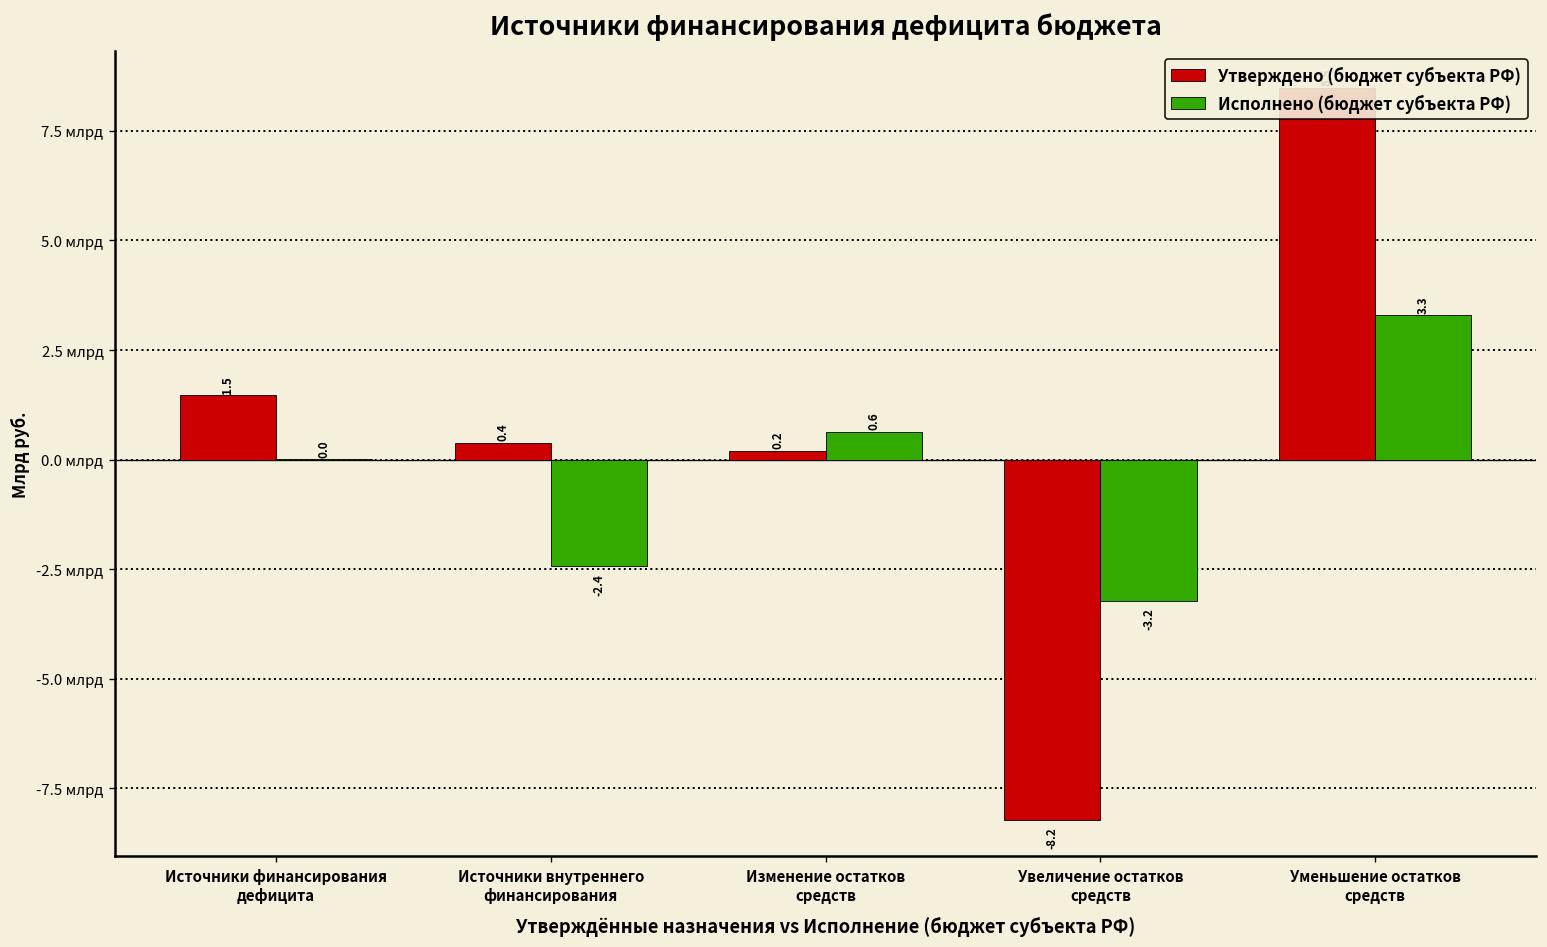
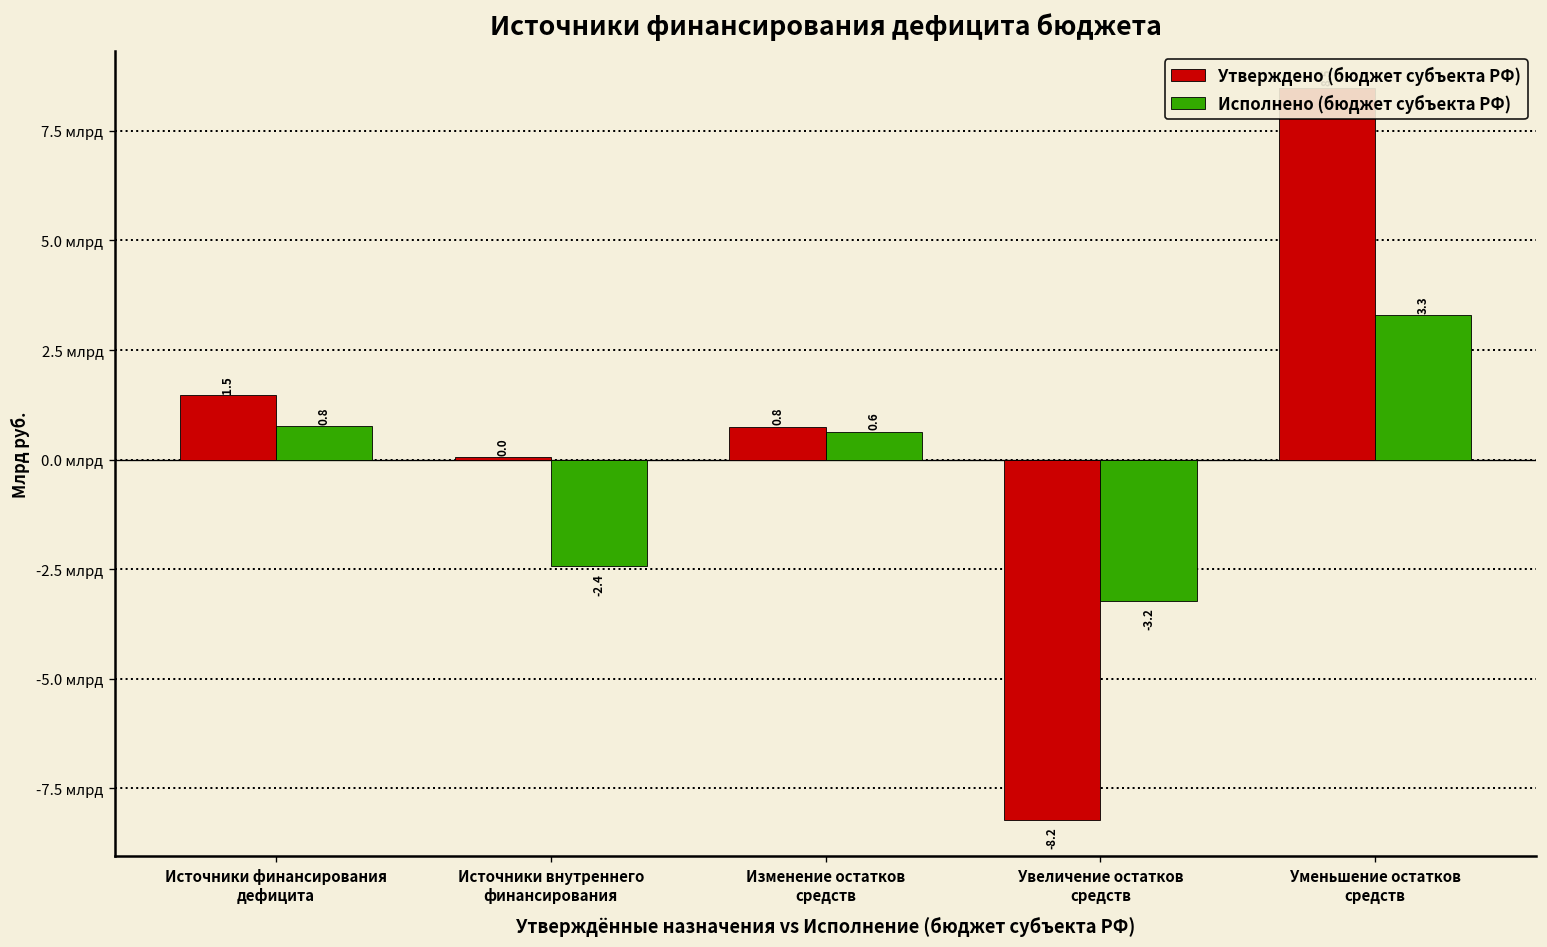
Исполнено (бюджет субъекта РФ), Источники финансирования дефицита: 0.0 -> 0.8
Утверждено (бюджет субъекта РФ), Источники внутреннего финансирования: 0.4 -> 0.0
Утверждено (бюджет субъекта РФ), Изменение остатков средств: 0.2 -> 0.8
